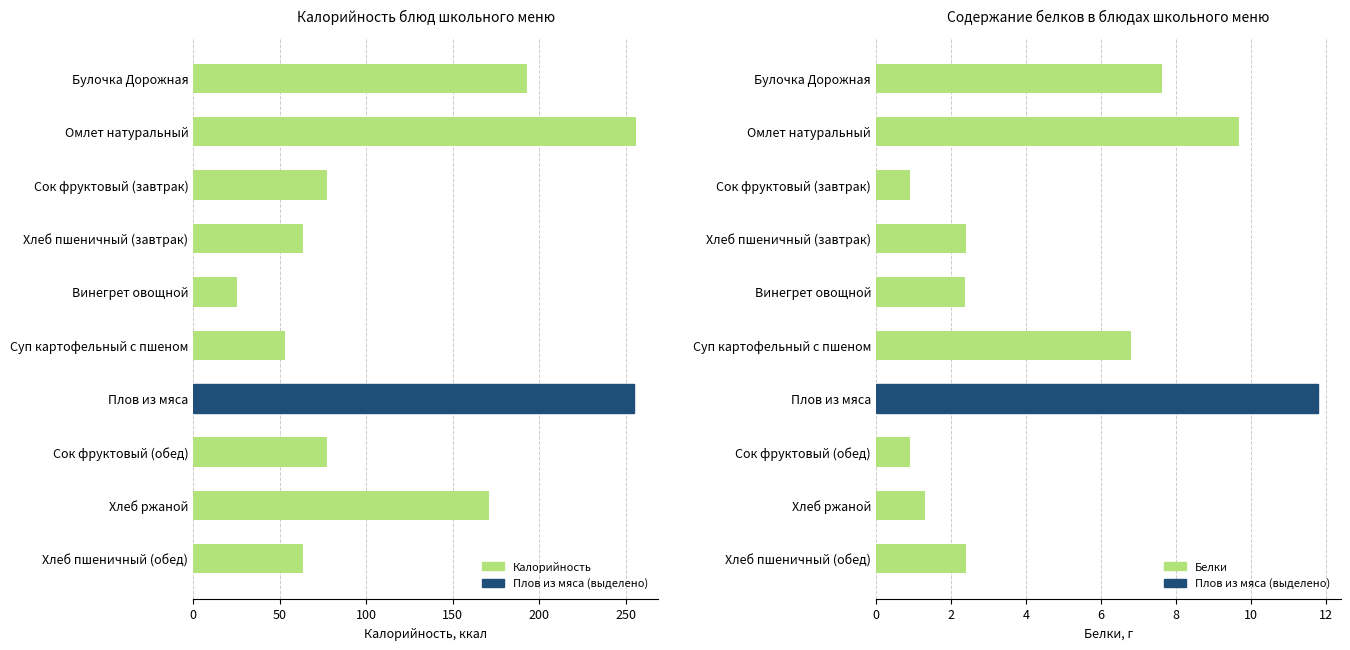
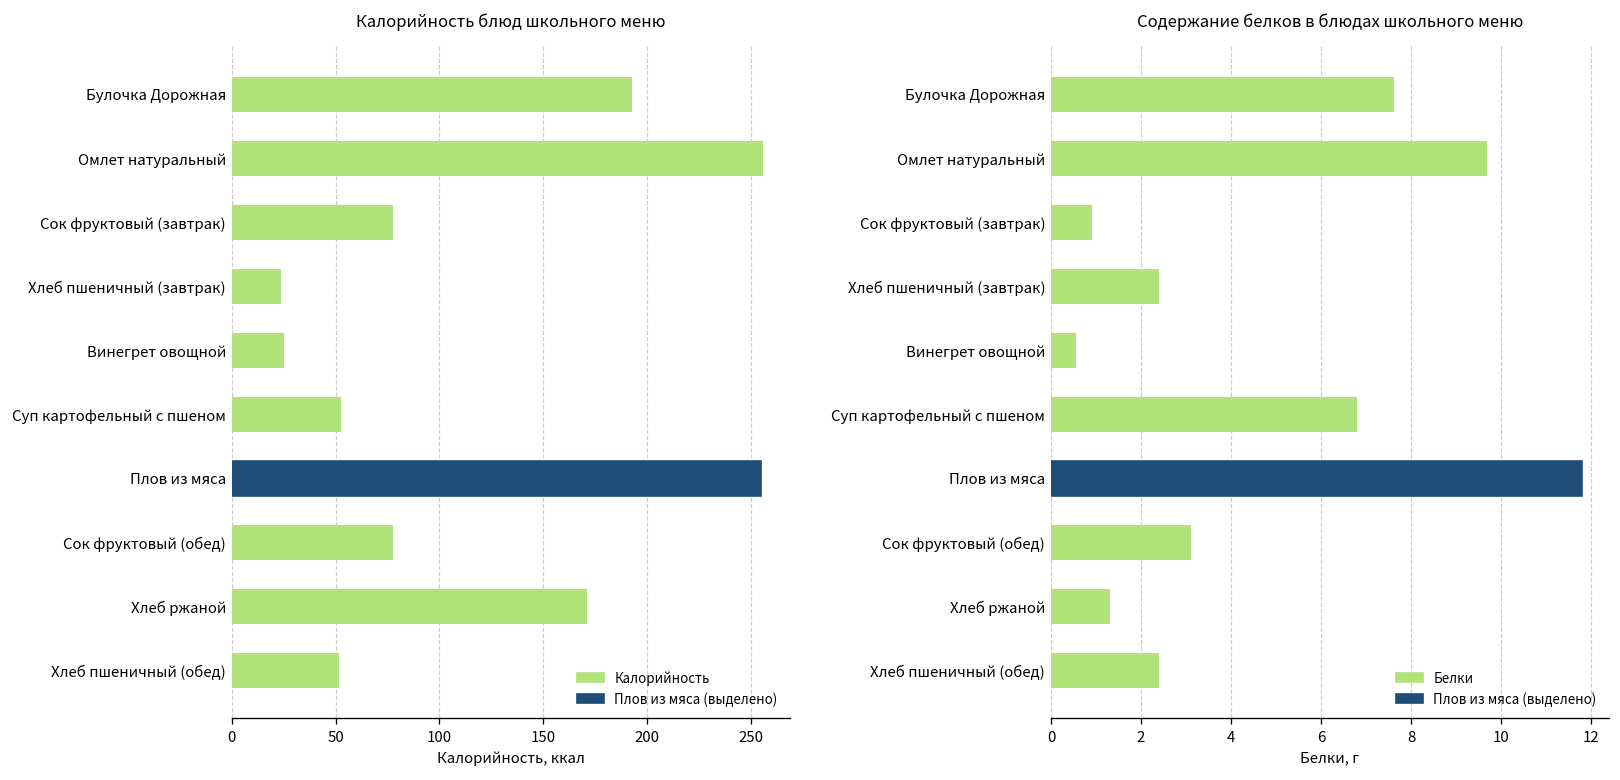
Калорийность блюд школьного меню, Хлеб пшеничный (завтрак): 64 -> 24
Калорийность блюд школьного меню, Хлеб пшеничный (обед): 64 -> 52
Содержание белков в блюдах школьного меню, Винегрет овощной: 2.4 -> 0.6
Содержание белков в блюдах школьного меню, Сок фруктовый (обед): 0.9 -> 3.1
